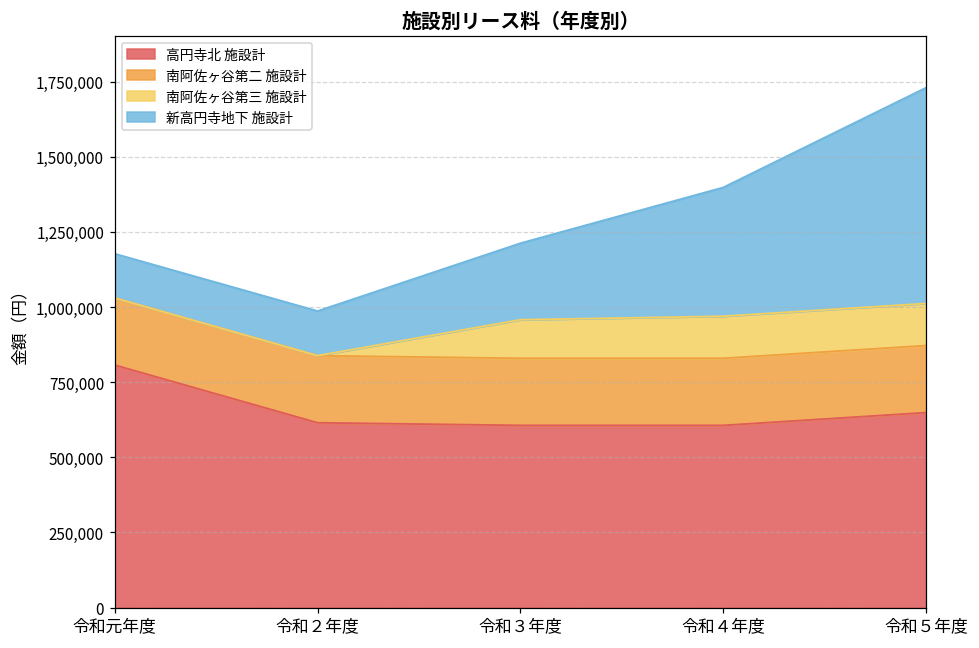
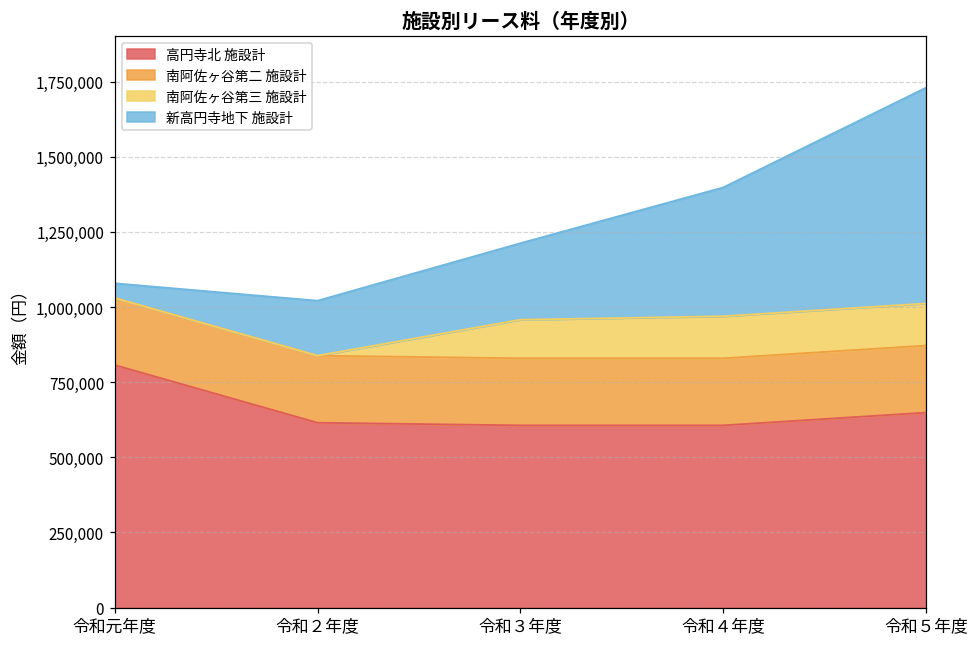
新高円寺地下 施設計, 令和元年度: 150,000 -> 50,000
新高円寺地下 施設計, 令和２年度: 150,000 -> 180,000
